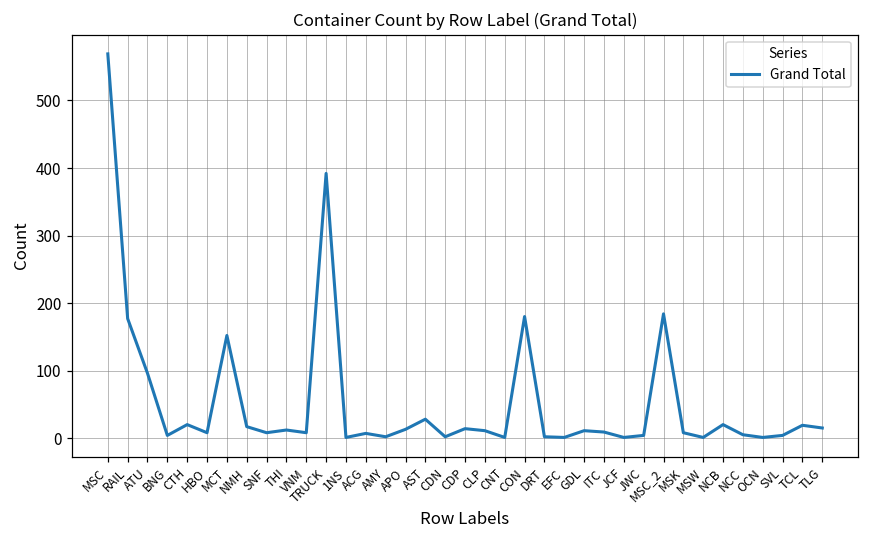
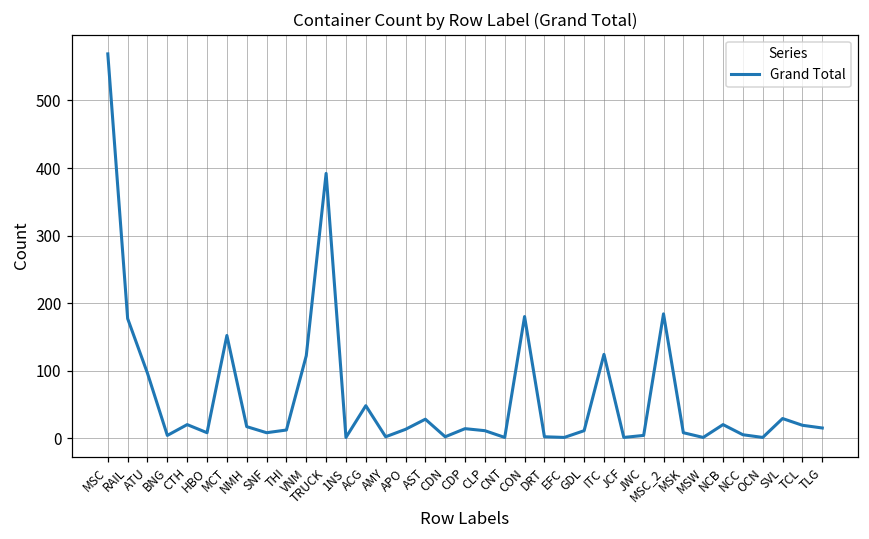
VNM: 10 -> 120
ACG: 10 -> 50
ITC: 10 -> 120
SVL: 0 -> 30
